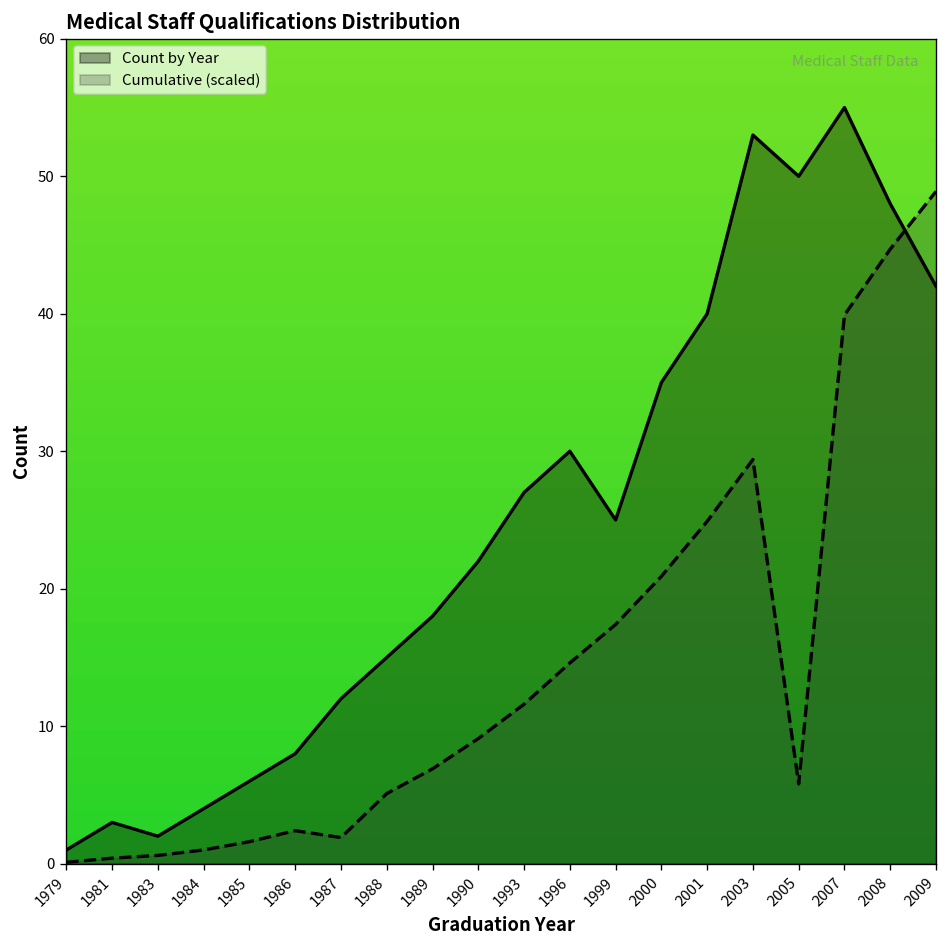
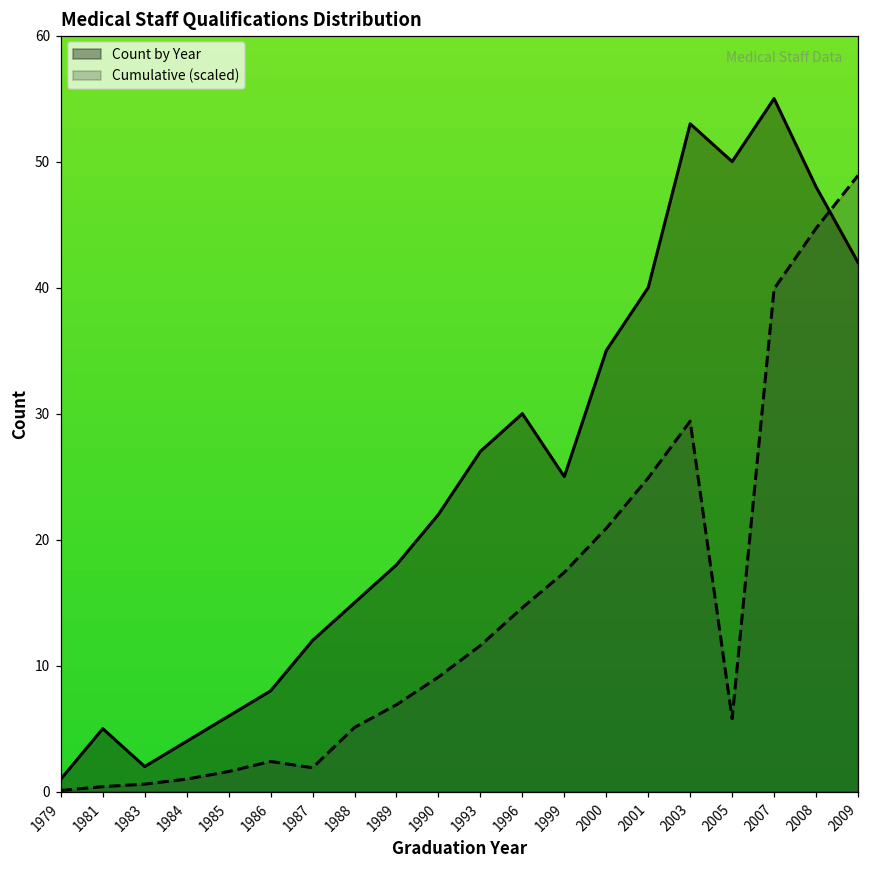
Count by Year, 1981: 3 -> 5
